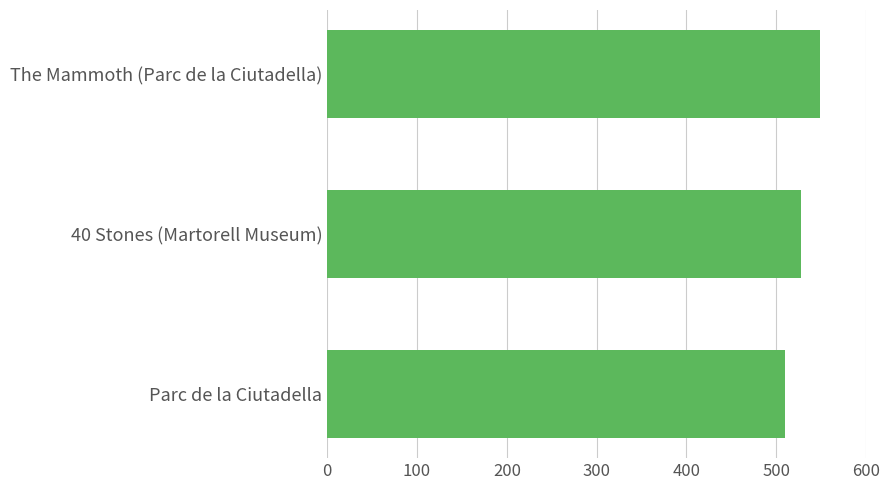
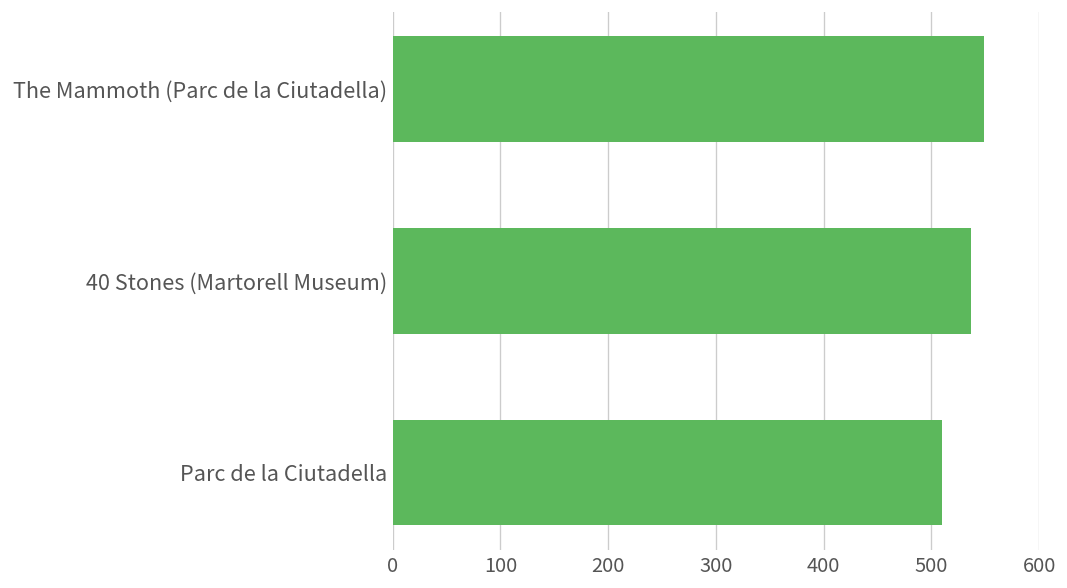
40 Stones (Martorell Museum): 530 -> 540
